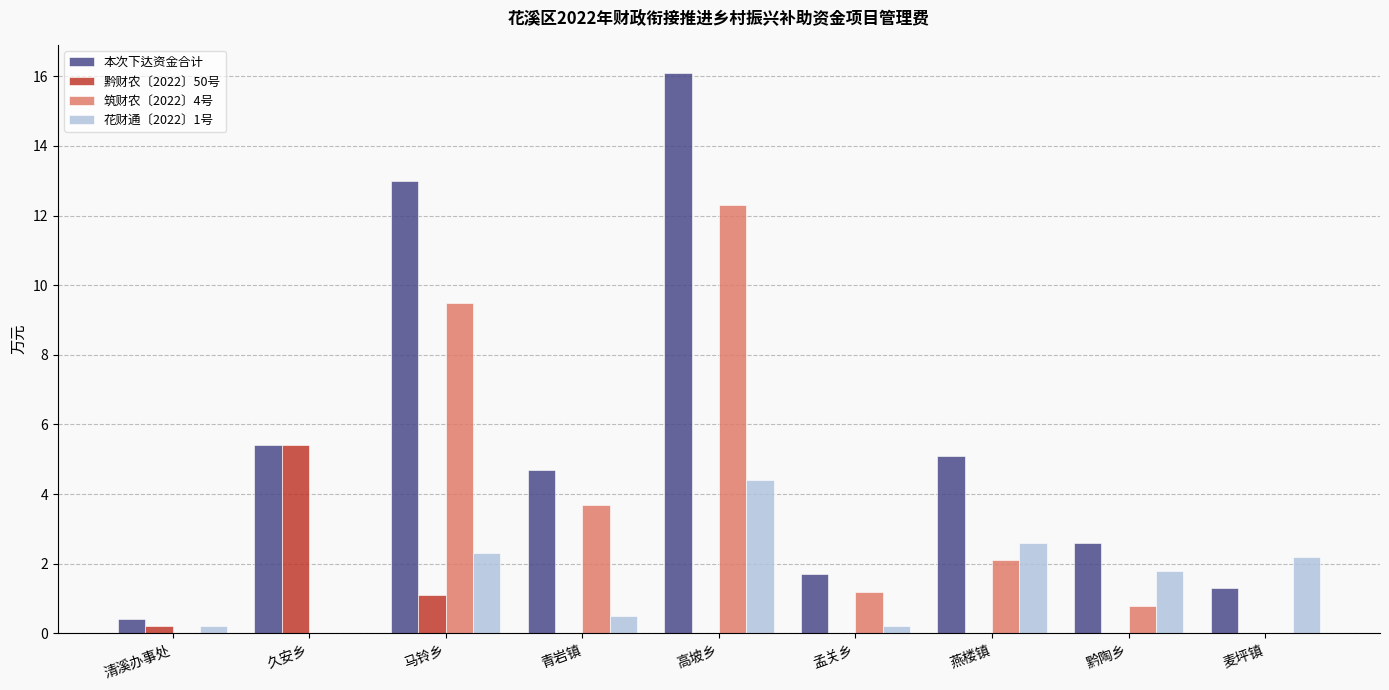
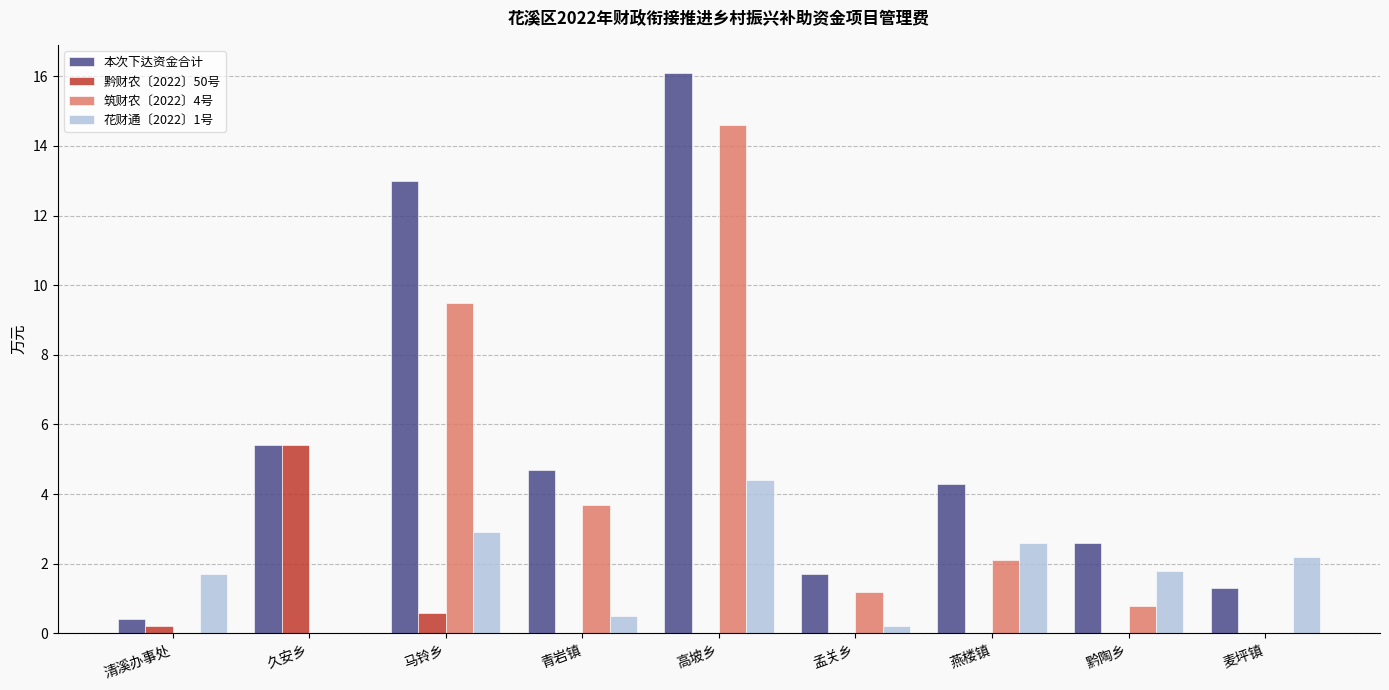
花财通〔2022〕1号, 清溪办事处: 0.2 -> 1.7
黔财农〔2022〕50号, 马铃乡: 1.1 -> 0.6
花财通〔2022〕1号, 马铃乡: 2.3 -> 2.9
筑财农〔2022〕4号, 高坡乡: 12.3 -> 14.6
本次下达资金合计, 燕楼镇: 5.1 -> 4.3
